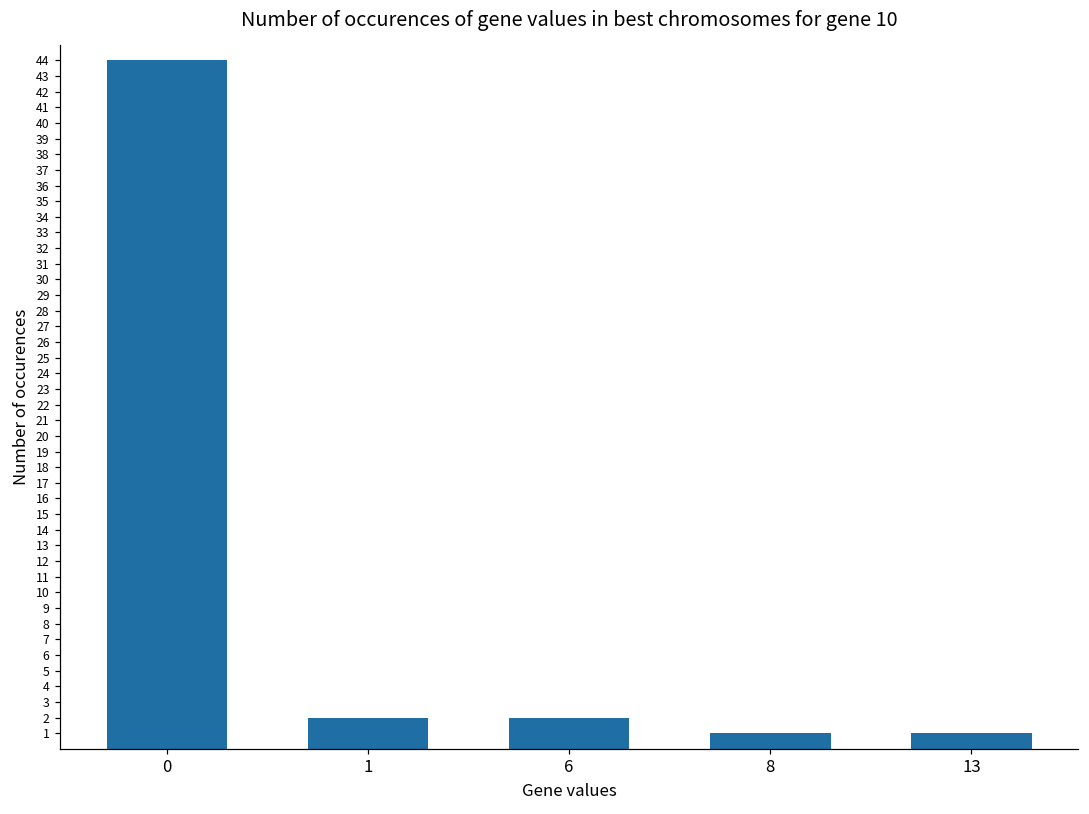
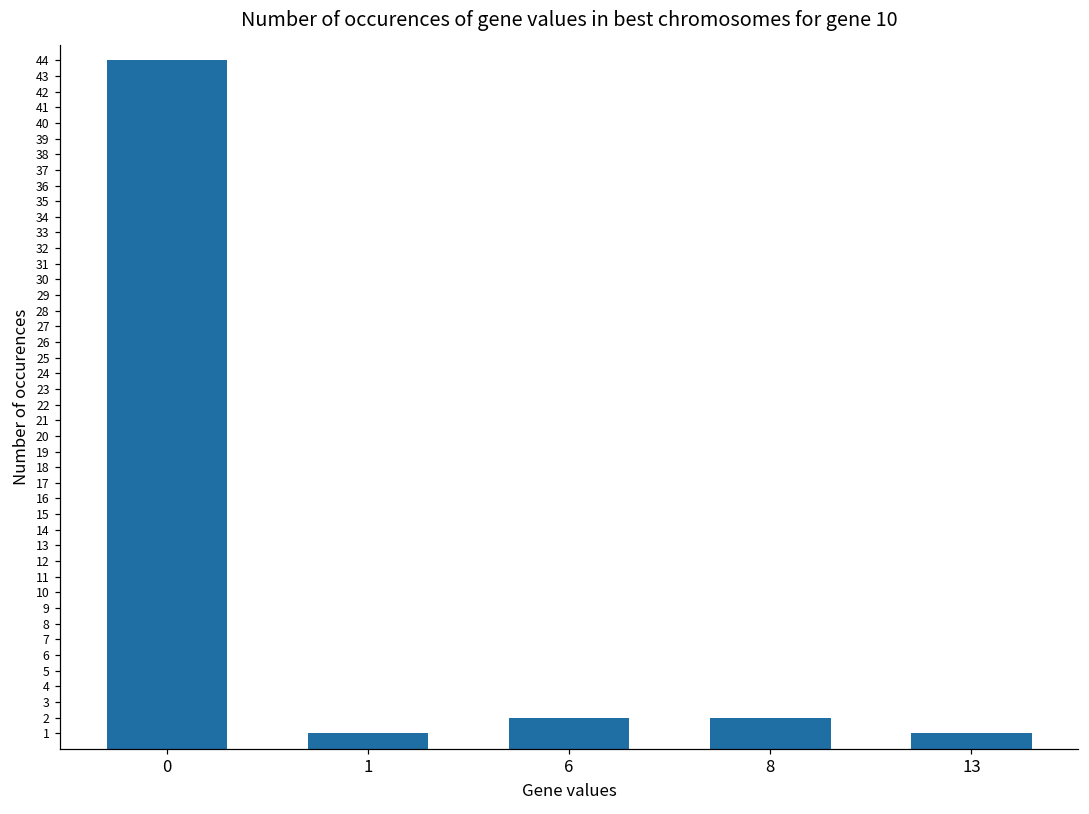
1: 2 -> 1
8: 1 -> 2
